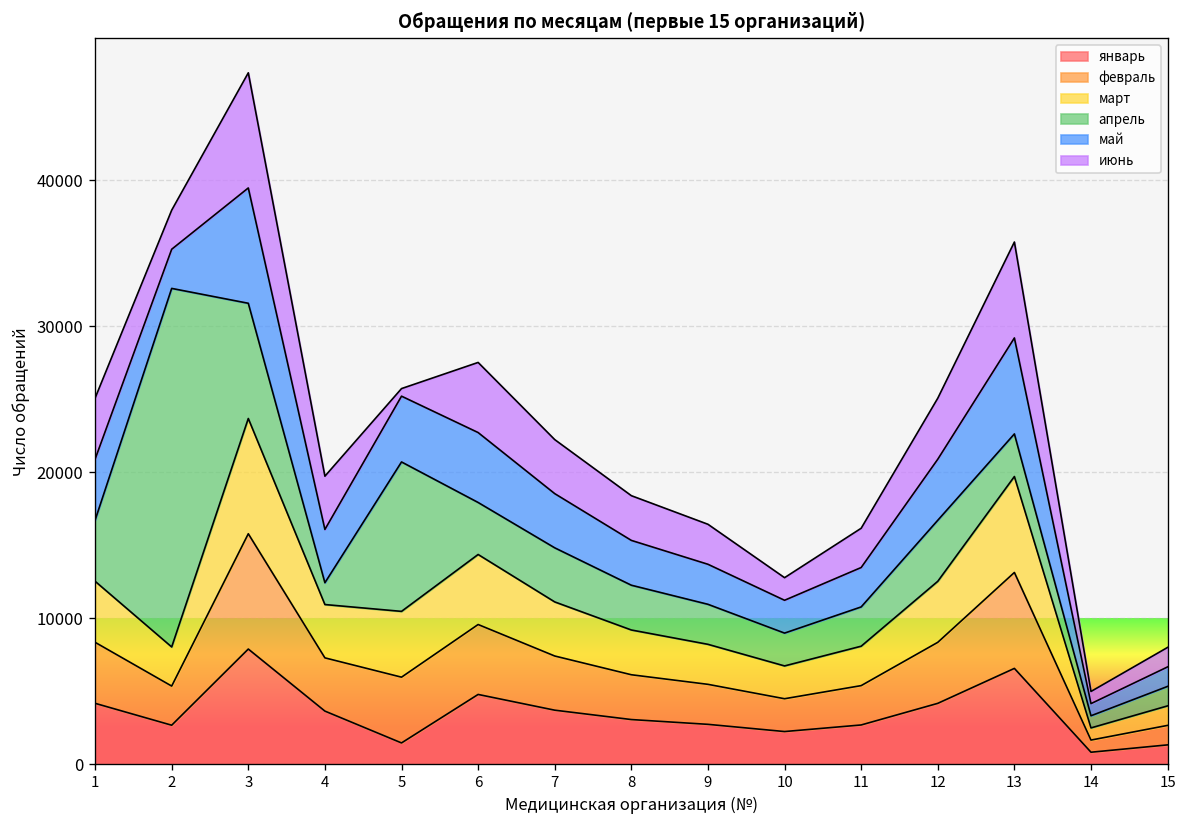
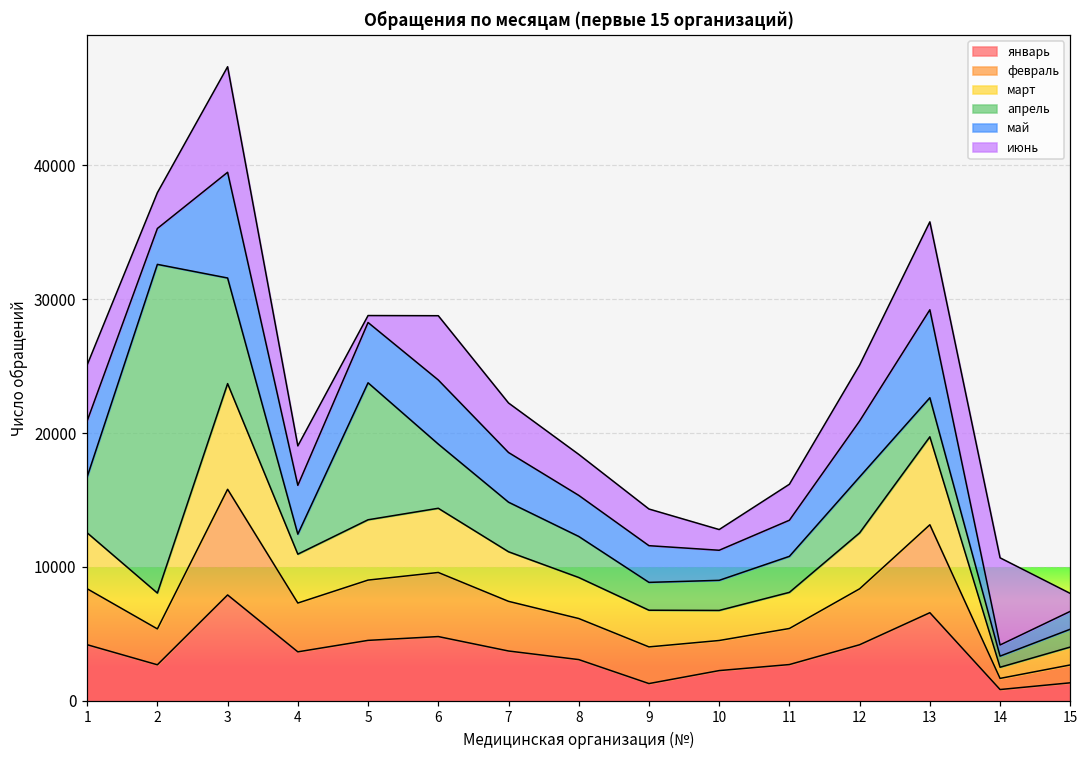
июнь, 4: 3600 -> 2900
январь, 5: 1500 -> 4500
апрель, 6: 3600 -> 4800
январь, 9: 2700 -> 1300
апрель, 9: 2700 -> 2100
июнь, 14: 800 -> 6500
